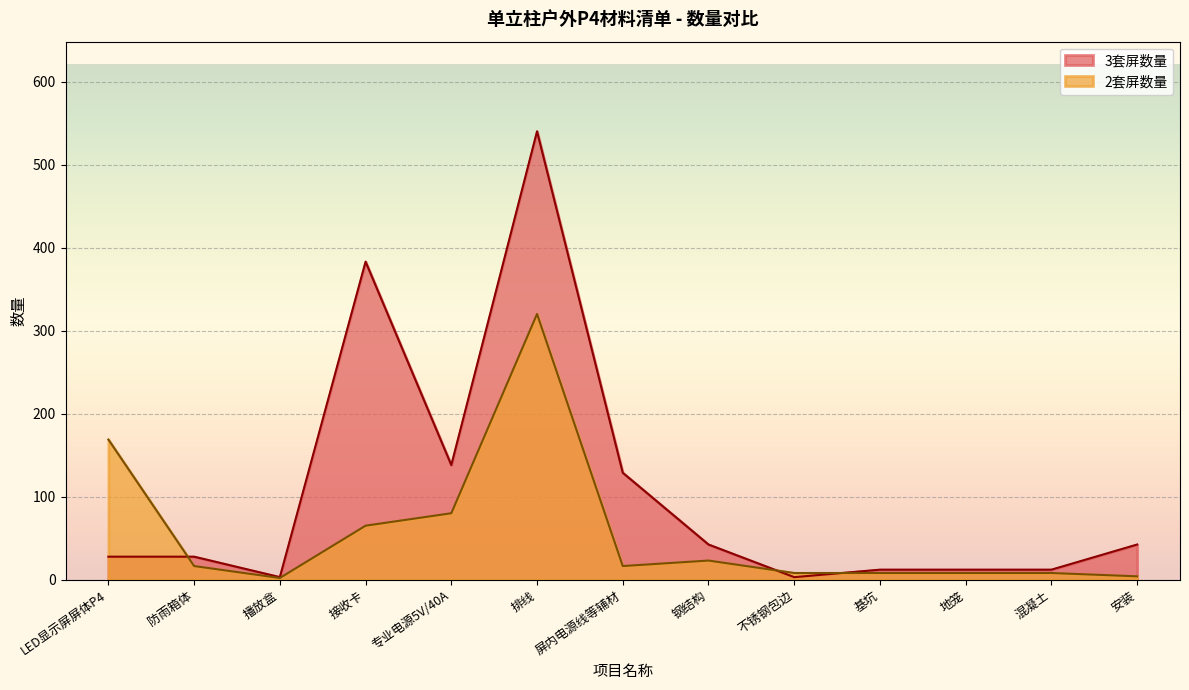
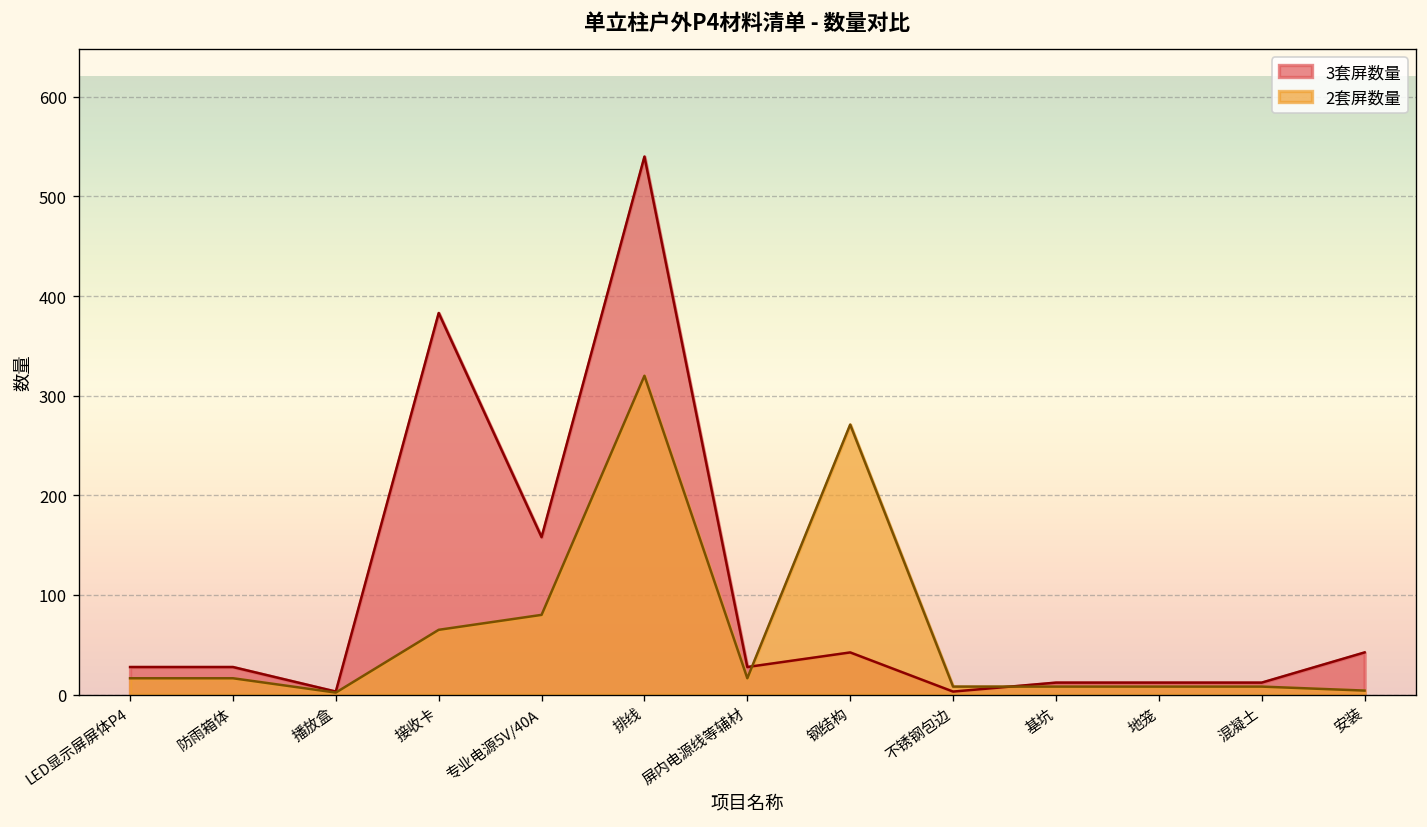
2套屏数量, LED显示屏屏体P4: 170 -> 20
3套屏数量, 专业电源5V/40A: 140 -> 160
3套屏数量, 屏内电源线等辅材: 130 -> 30
2套屏数量, 钢结构: 20 -> 270
